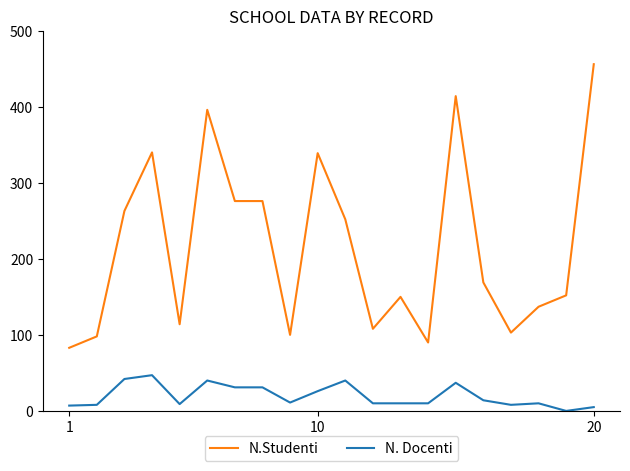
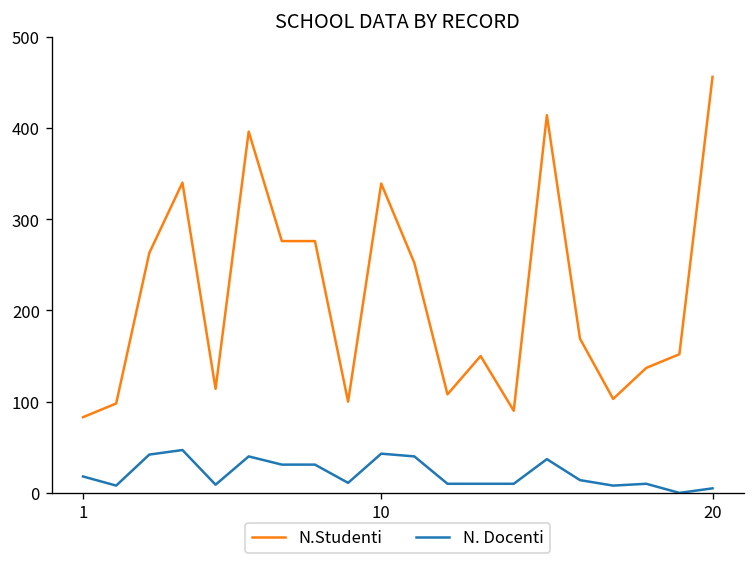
N. Docenti, 1: 10 -> 20
N. Docenti, 10: 30 -> 40
